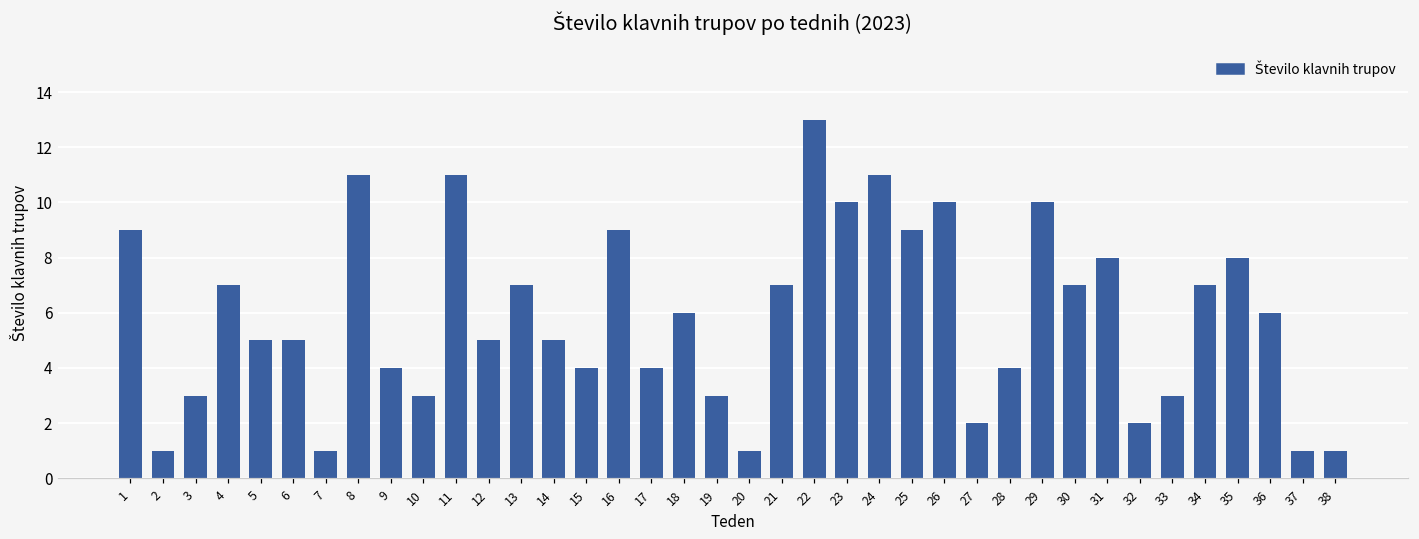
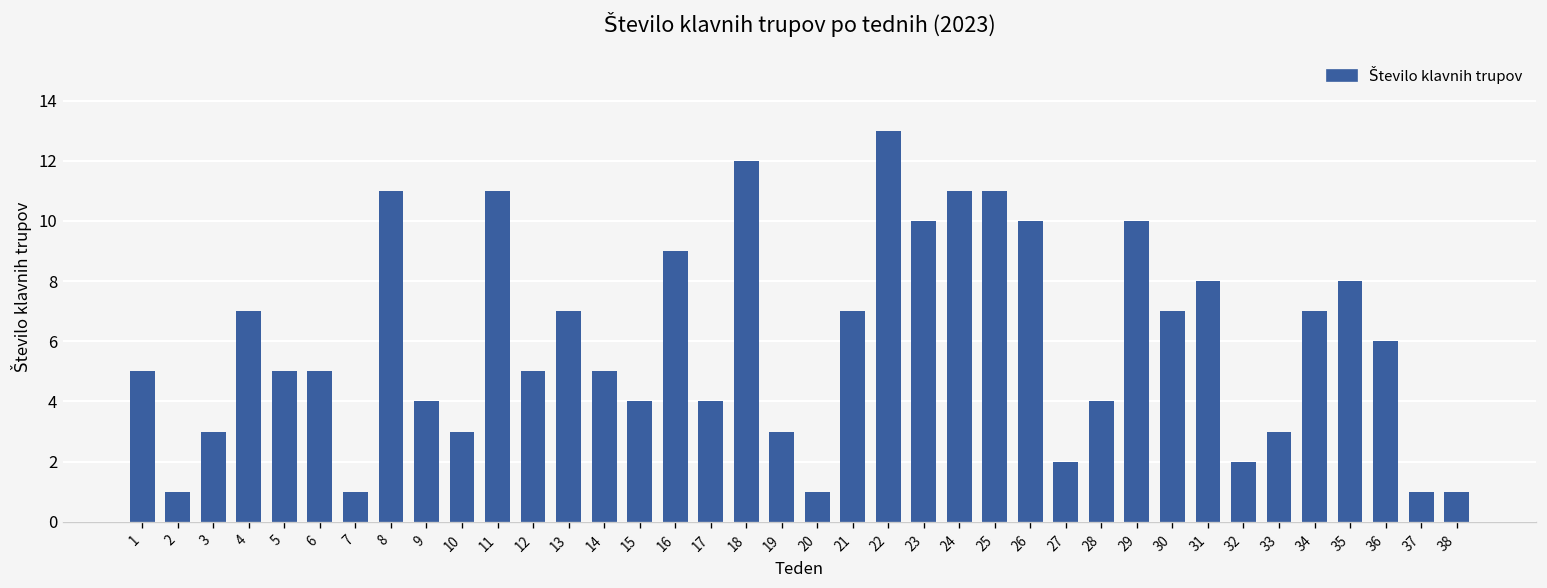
1: 9 -> 5
18: 6 -> 12
25: 9 -> 11
